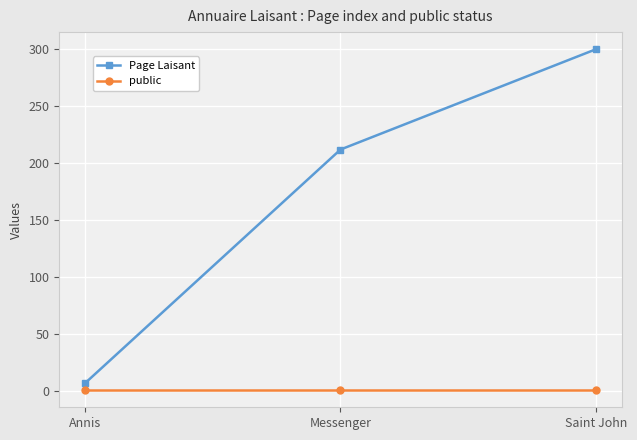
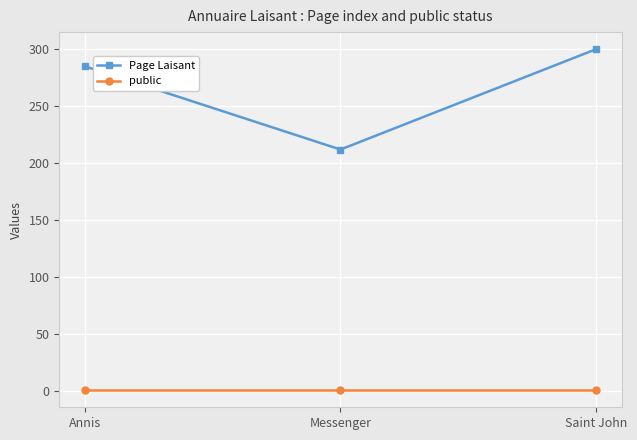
Page Laisant, Annis: 7 -> 285
